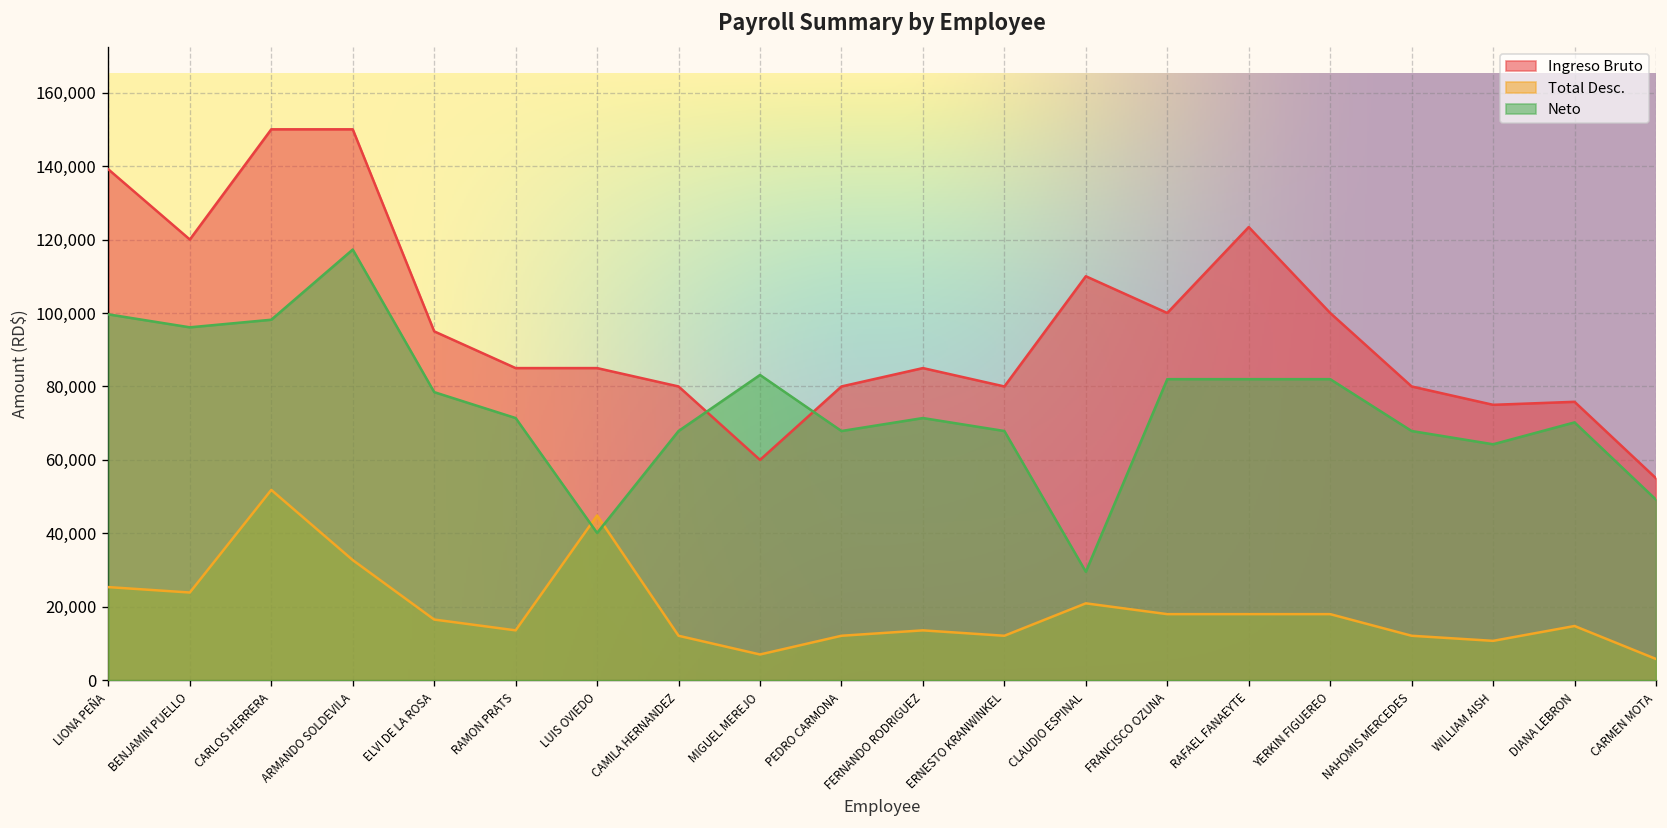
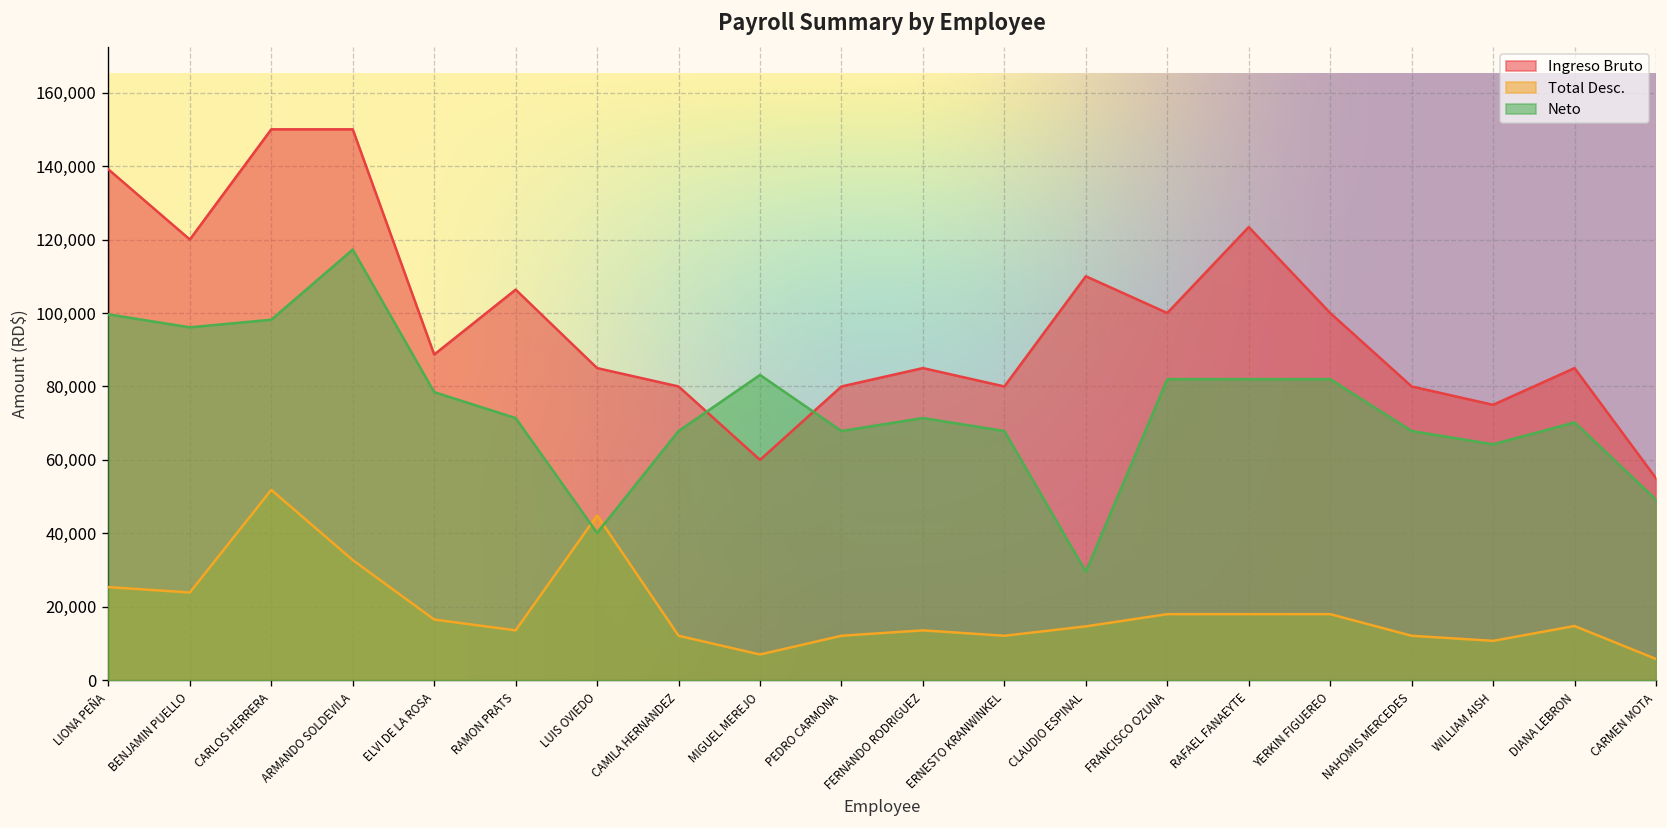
Ingreso Bruto, ELVI DE LA ROSA: 95,000 -> 89,000
Ingreso Bruto, RAMON PRATS: 85,000 -> 106,000
Total Desc., CLAUDIO ESPINAL: 21,000 -> 15,000
Ingreso Bruto, DIANA LEBRON: 76,000 -> 85,000
